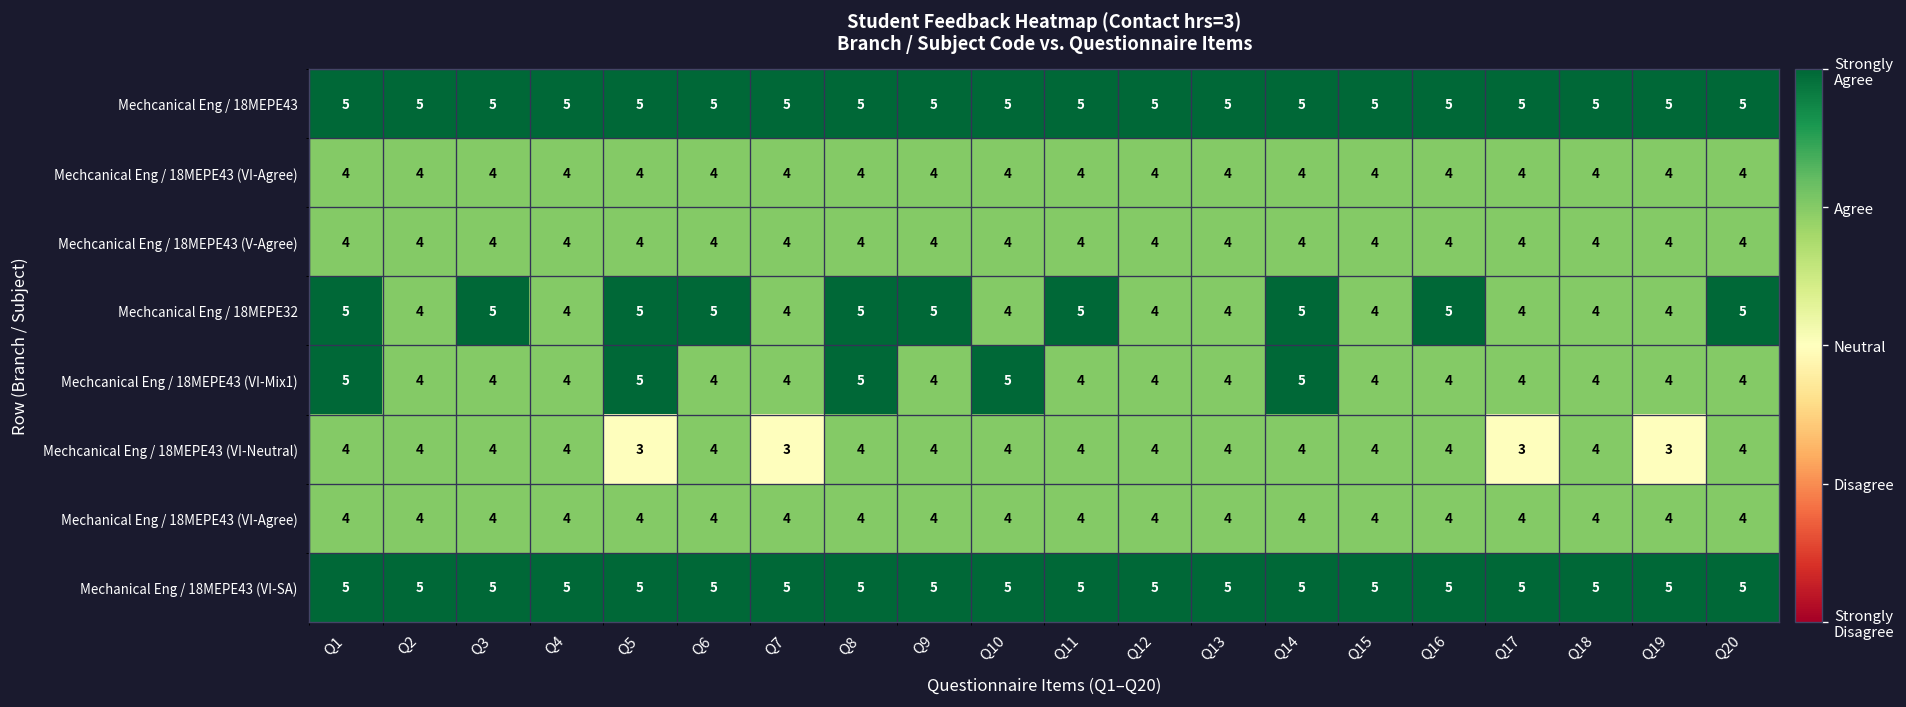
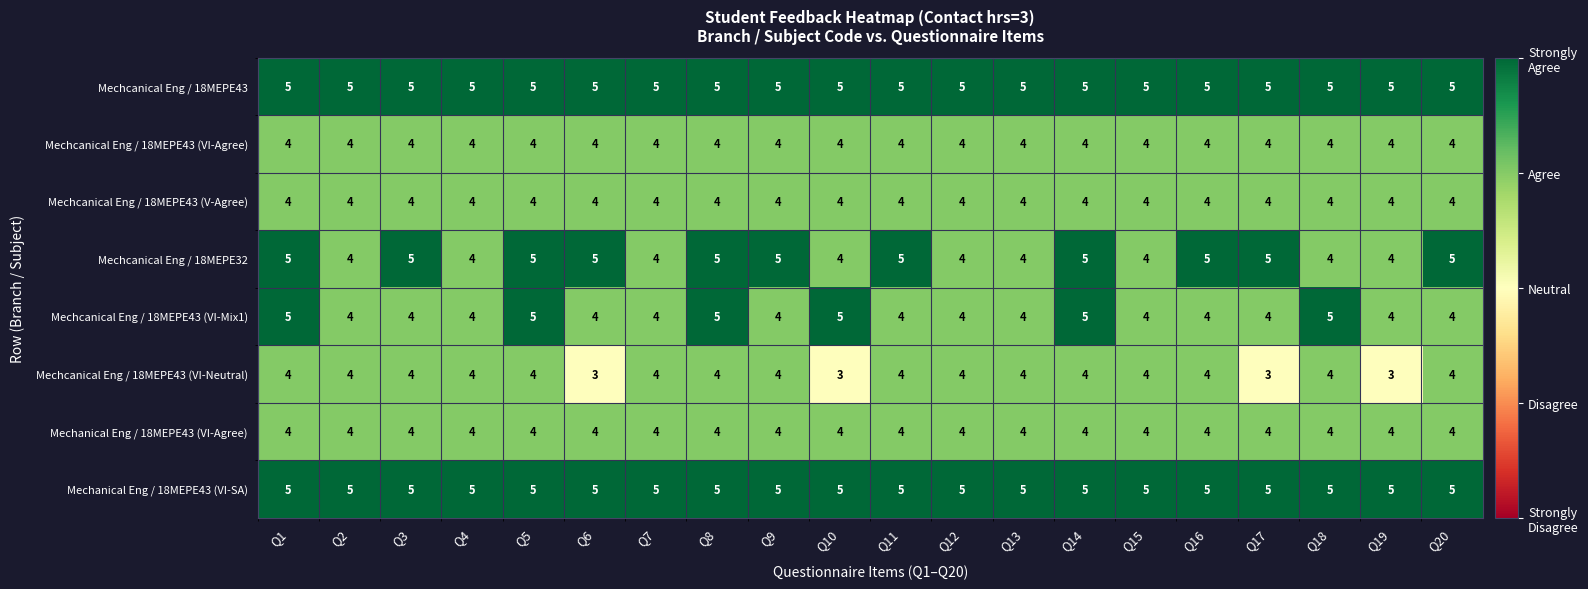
Mechcanical Eng / 18MEPE32, Q17: 4 -> 5
Mechcanical Eng / 18MEPE43 (VI-Mix1), Q18: 4 -> 5
Mechcanical Eng / 18MEPE43 (VI-Neutral), Q5: 3 -> 4
Mechcanical Eng / 18MEPE43 (VI-Neutral), Q6: 4 -> 3
Mechcanical Eng / 18MEPE43 (VI-Neutral), Q7: 3 -> 4
Mechcanical Eng / 18MEPE43 (VI-Neutral), Q10: 4 -> 3
